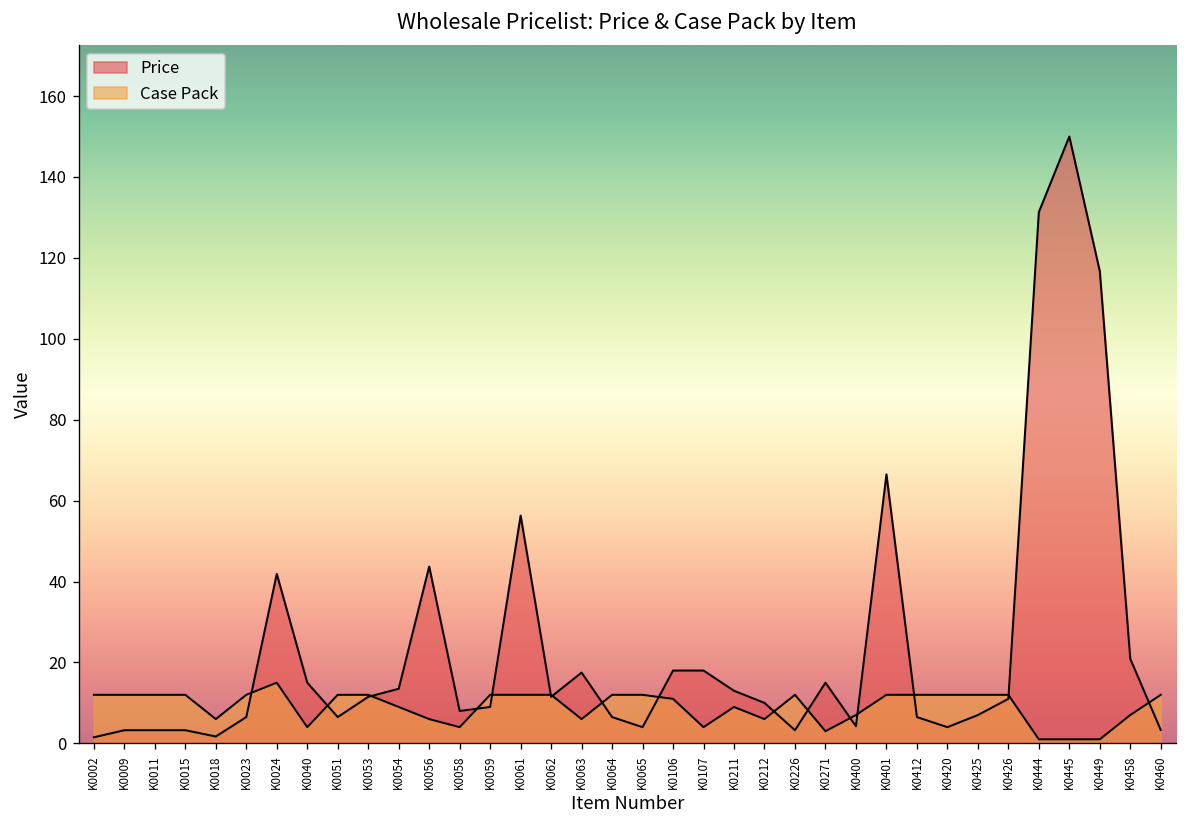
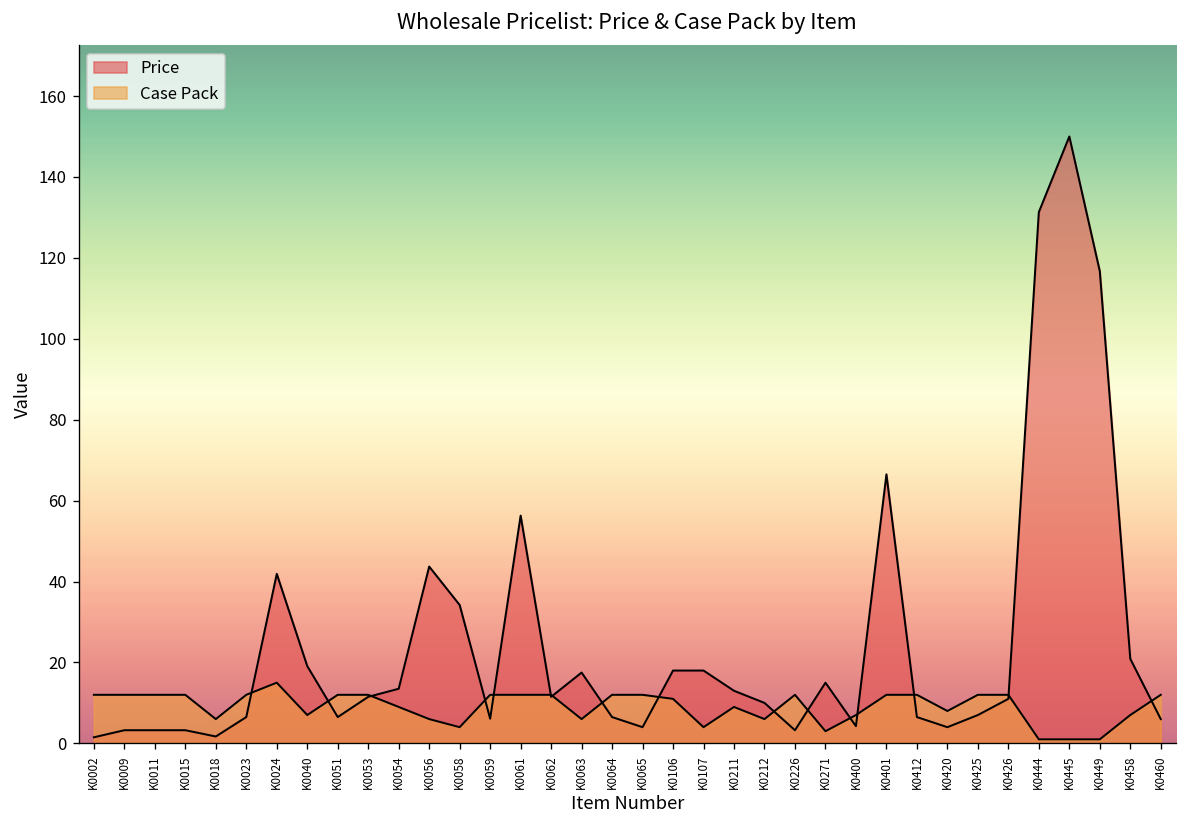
Price, K0040: 15 -> 19
Case Pack, K0040: 4 -> 7
Price, K0058: 8 -> 34
Price, K0059: 9 -> 6
Case Pack, K0420: 12 -> 8
Price, K0460: 3 -> 6
